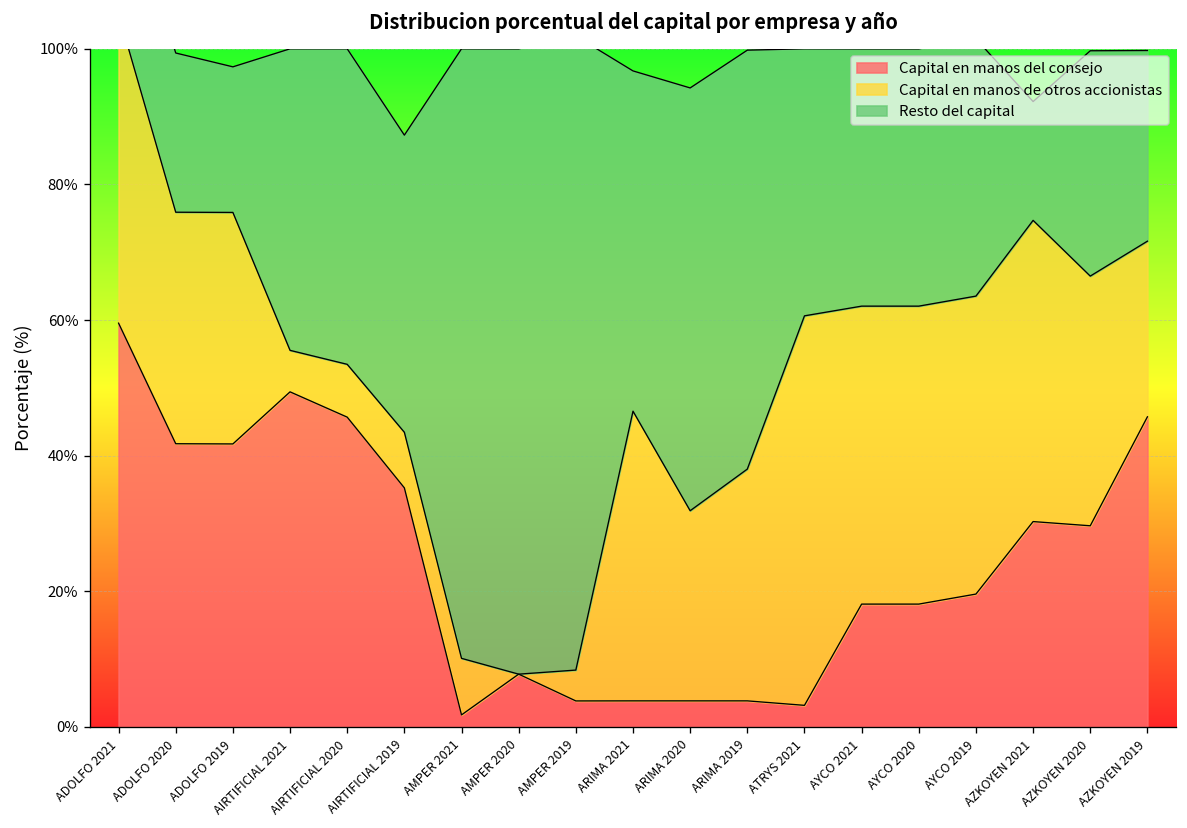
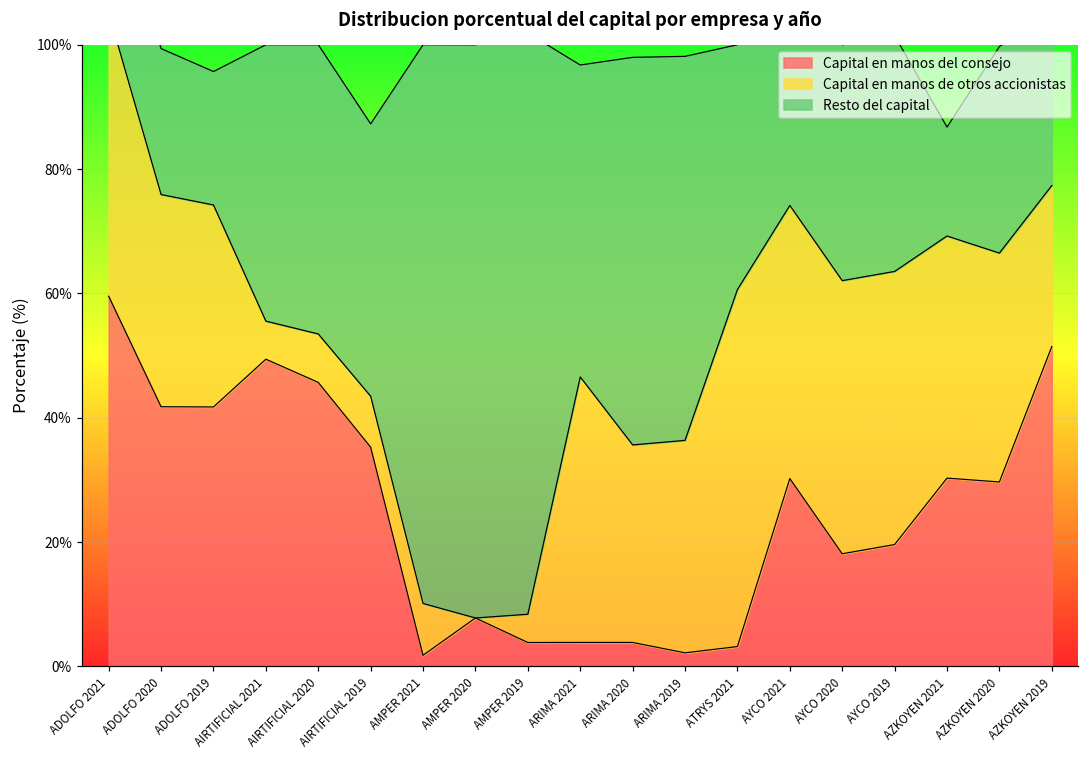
Capital en manos de otros accionistas, ADOLFO 2019: 34% -> 32%
Capital en manos de otros accionistas, ARIMA 2020: 28% -> 32%
Capital en manos del consejo, ARIMA 2019: 4% -> 2%
Capital en manos del consejo, AYCO 2021: 18% -> 30%
Capital en manos de otros accionistas, AZKOYEN 2021: 44% -> 39%
Capital en manos del consejo, AZKOYEN 2019: 46% -> 51%
